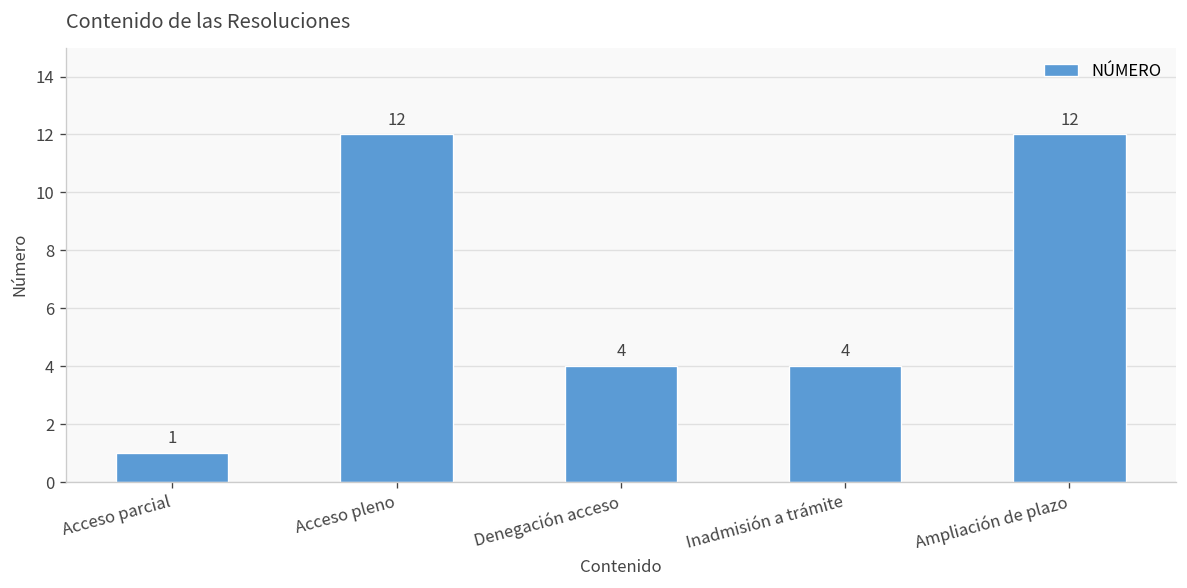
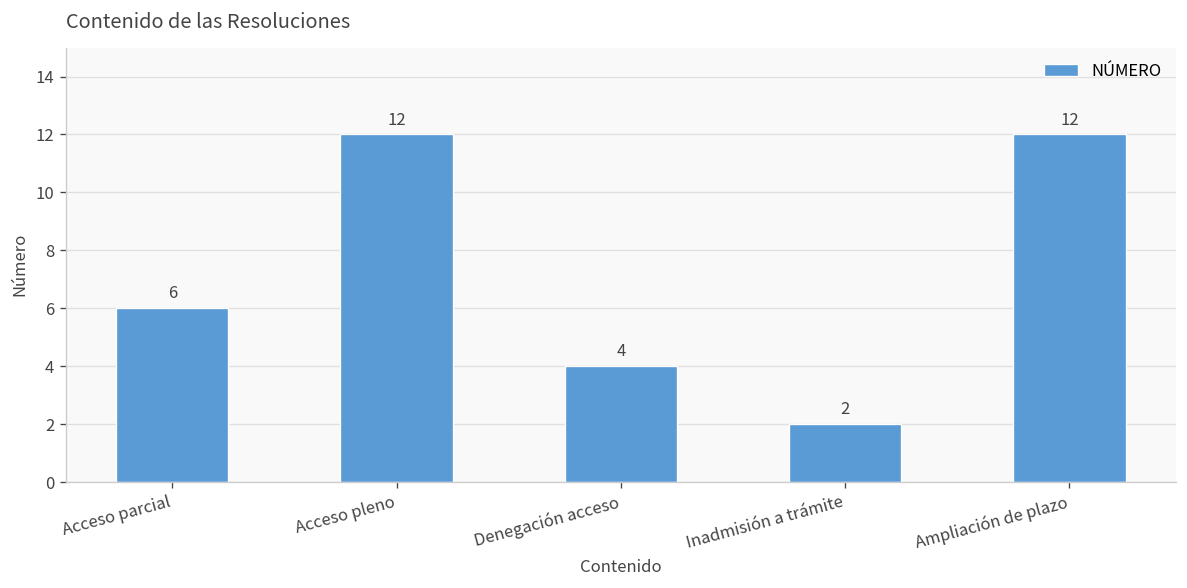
Acceso parcial: 1 -> 6
Inadmisión a trámite: 4 -> 2
